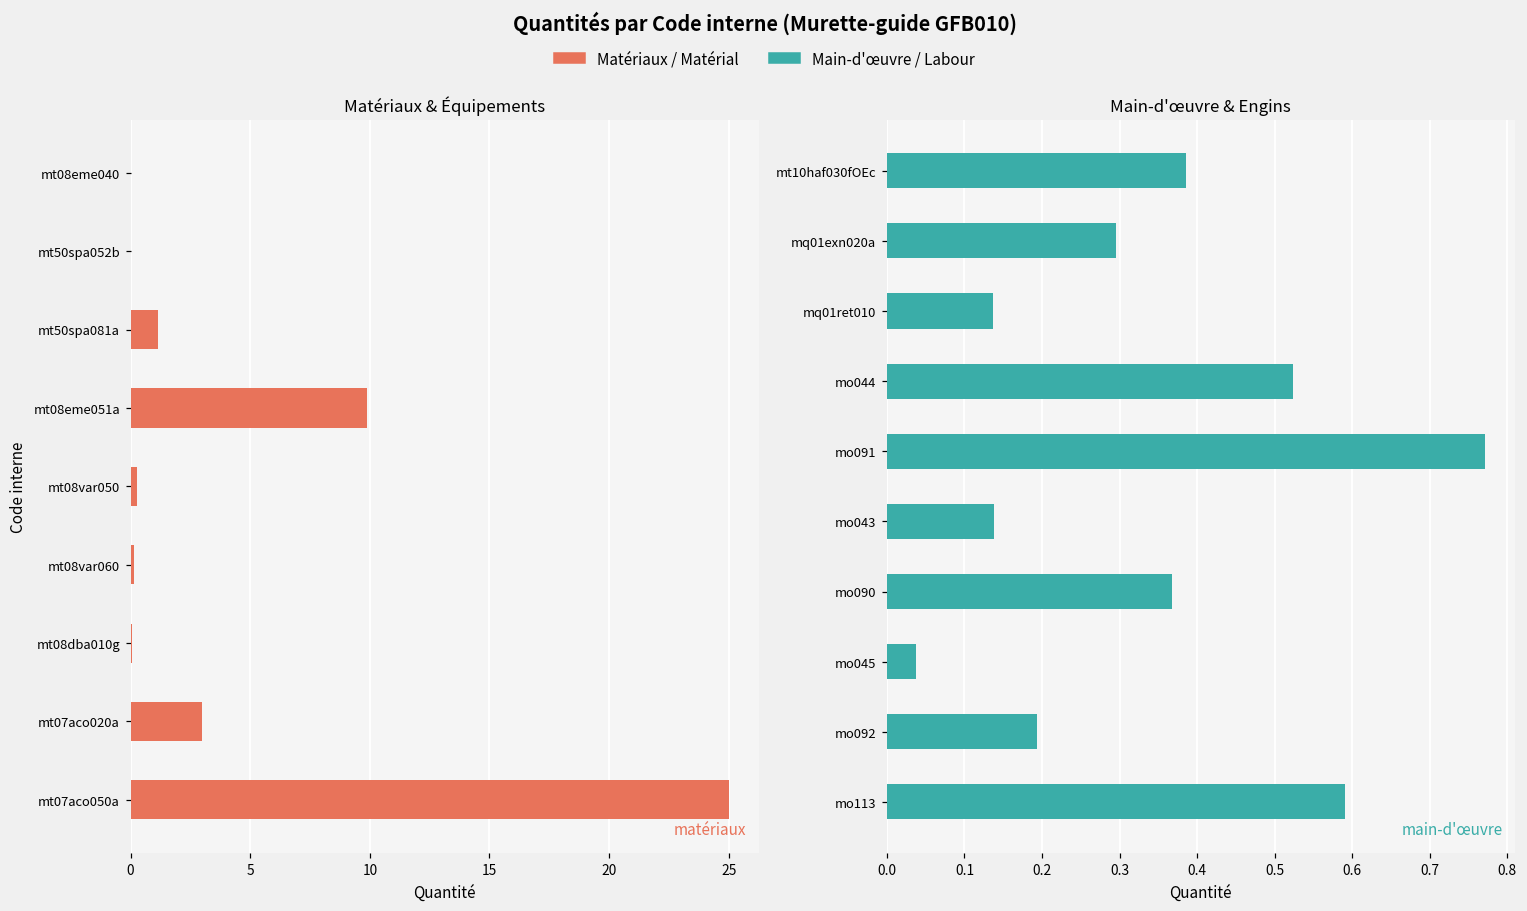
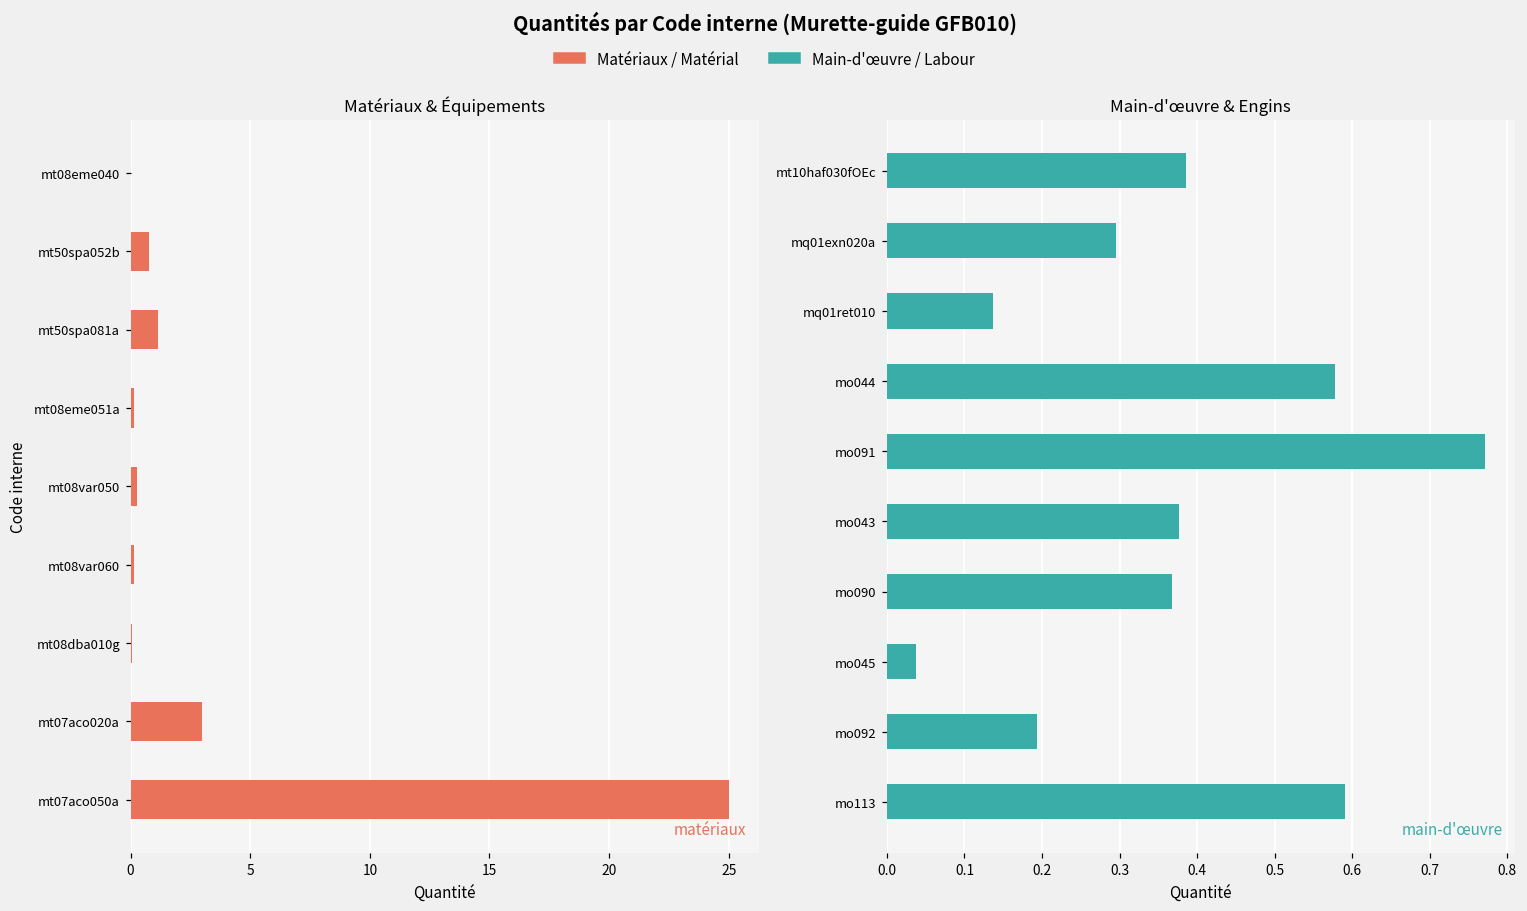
Matériaux & Équipements, mt50spa052b: 0.0 -> 0.8
Matériaux & Équipements, mt08eme051a: 9.9 -> 0.1
Main-d'œuvre & Engins, mo044: 0.52 -> 0.58
Main-d'œuvre & Engins, mo043: 0.14 -> 0.38
